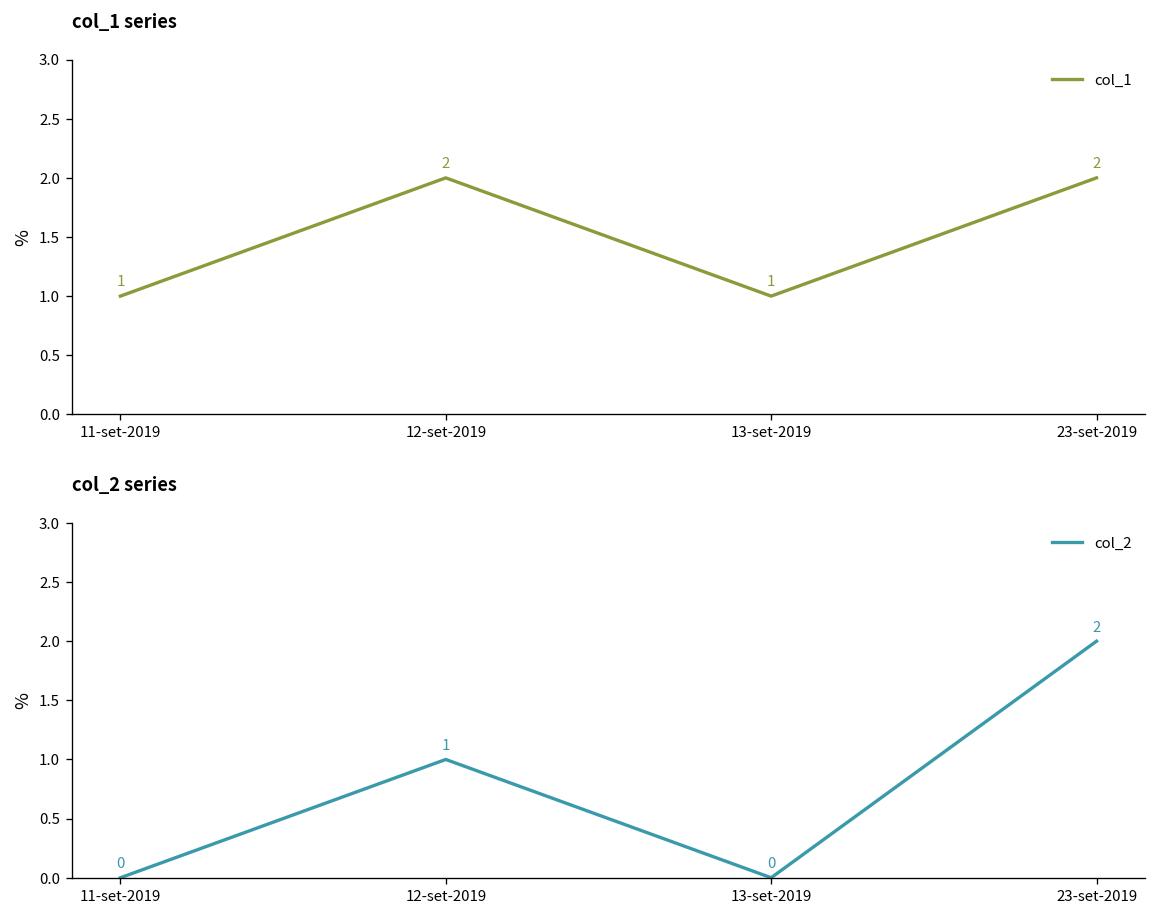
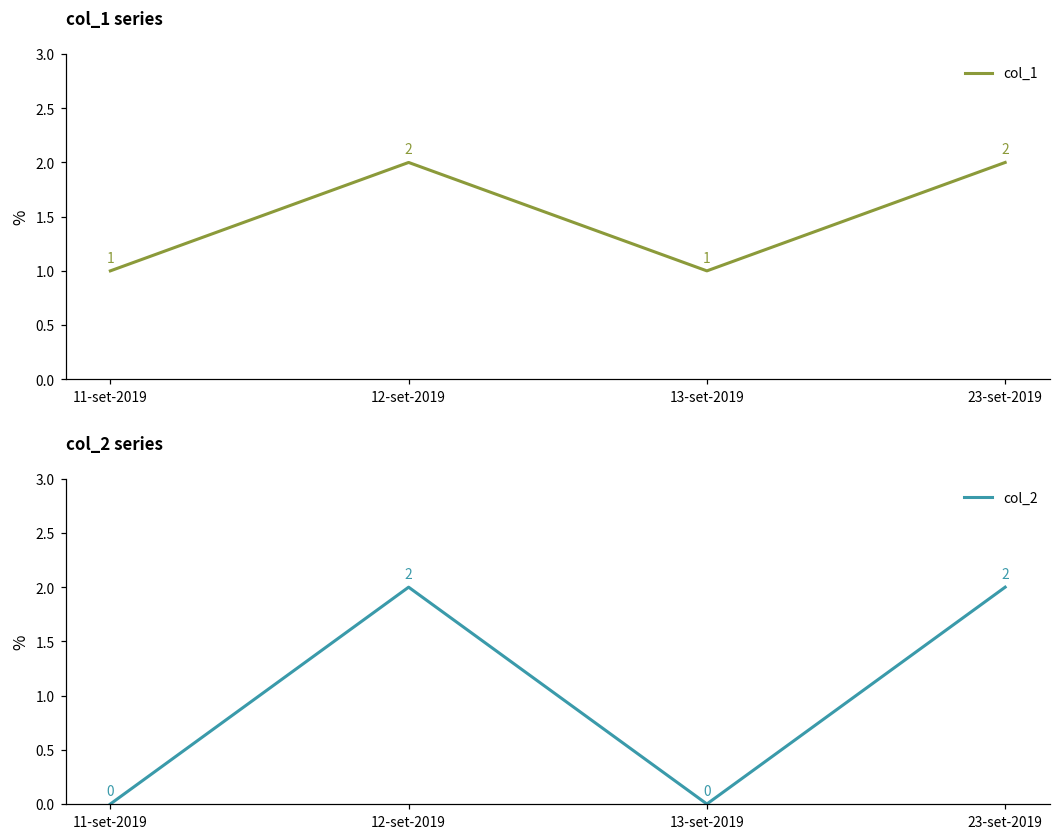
col_2 series, 12-set-2019: 1 -> 2
